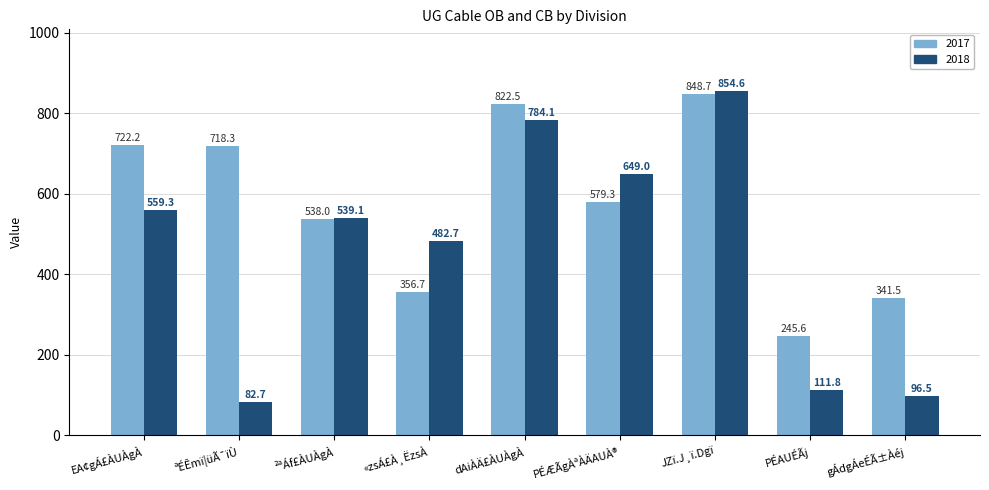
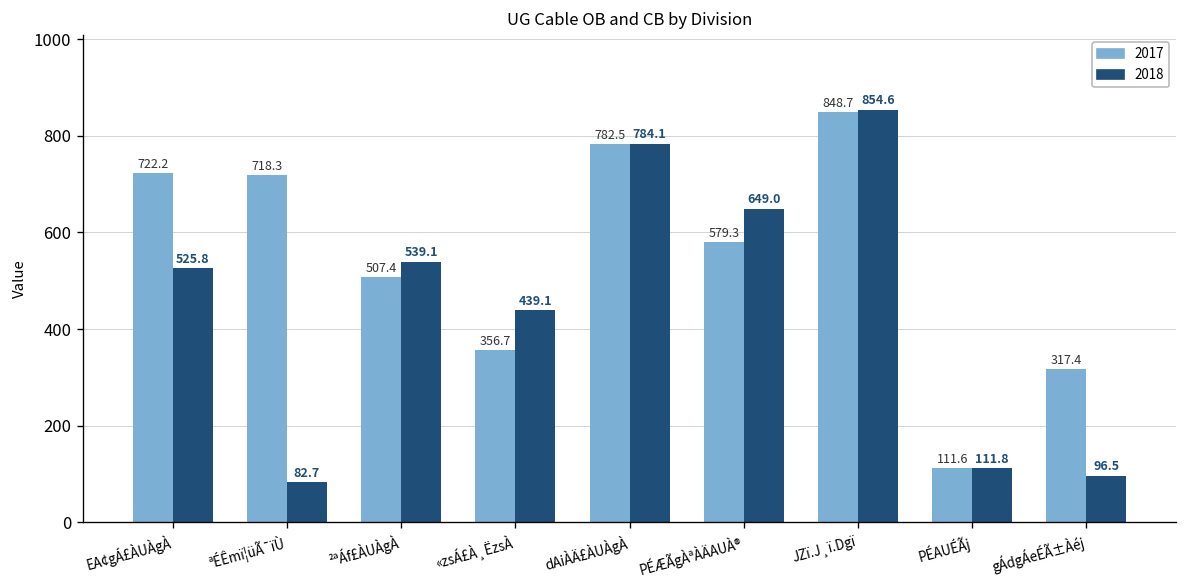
2018, EA¢gÁ£ÀUÀgÀ: 559.3 -> 525.8
2017, ²ªÁf£ÀUÀgÀ: 538.0 -> 507.4
2018, «zsÁ£À¸ËzsÀ: 482.7 -> 439.1
2017, dAiÀÄ£ÀUÀgÀ: 822.5 -> 782.5
2017, PÉAUÉÃj: 245.6 -> 111.6
2017, gÁdgÁeÉÃ±Àéj: 341.5 -> 317.4
